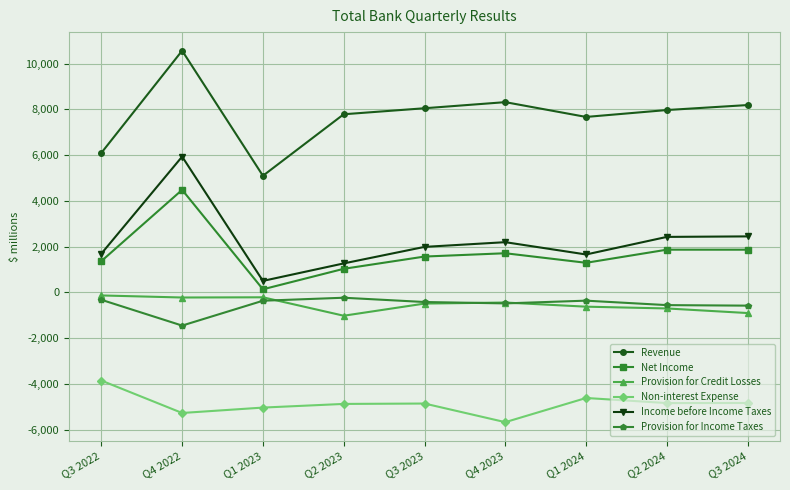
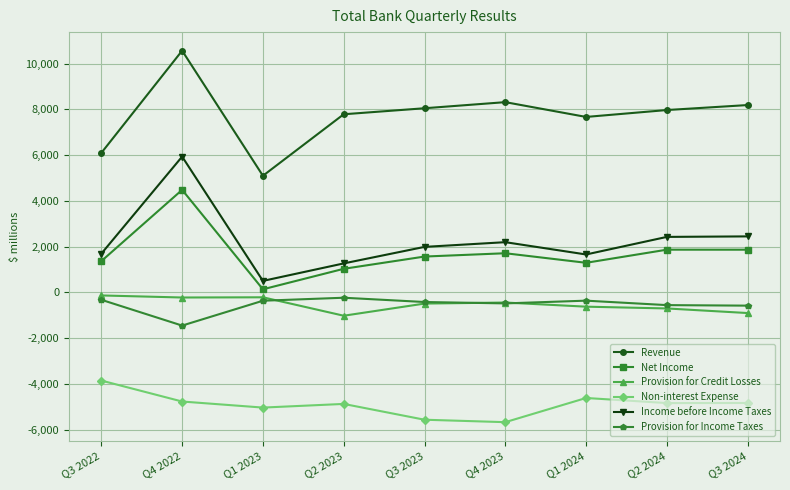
Non-interest Expense, Q4 2022: -5,300 -> -4,800
Non-interest Expense, Q3 2023: -4,900 -> -5,600
